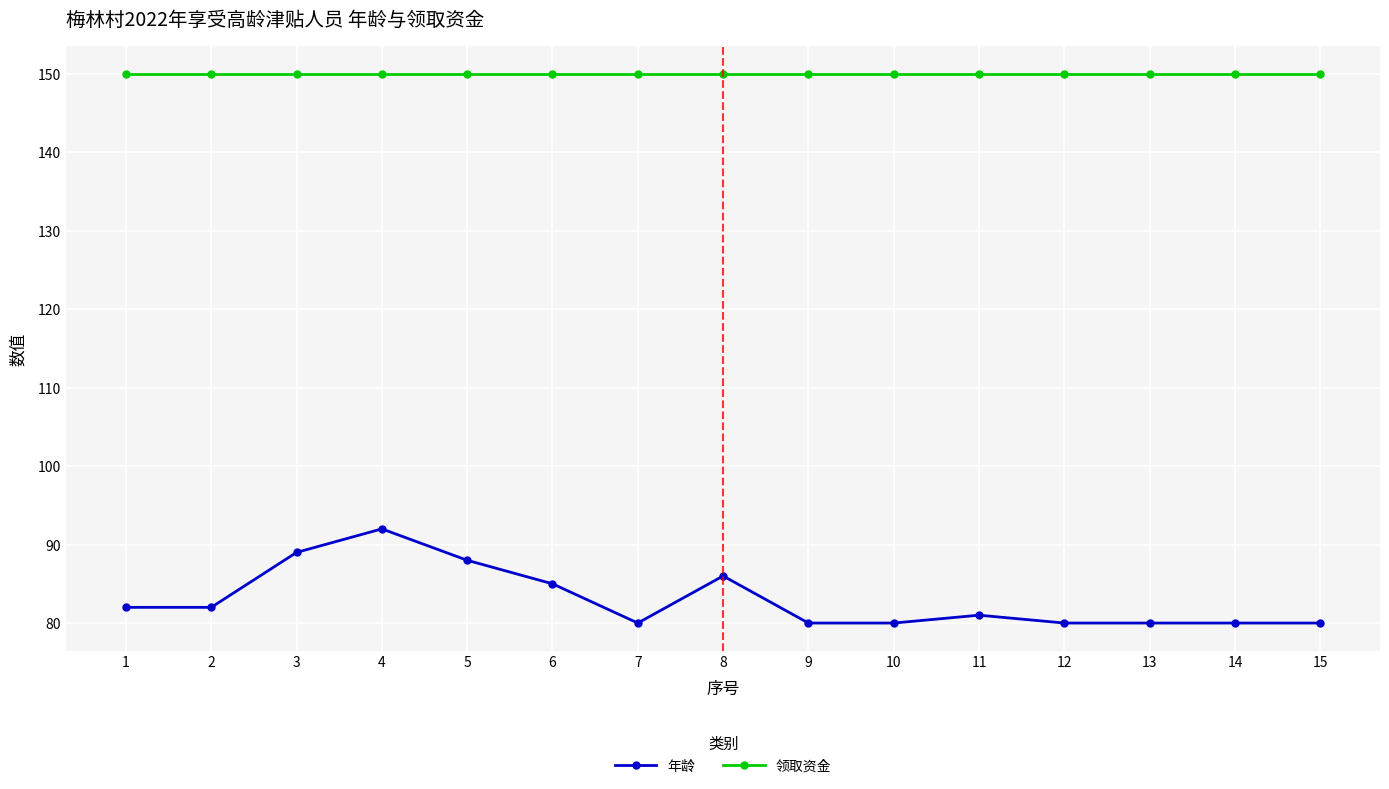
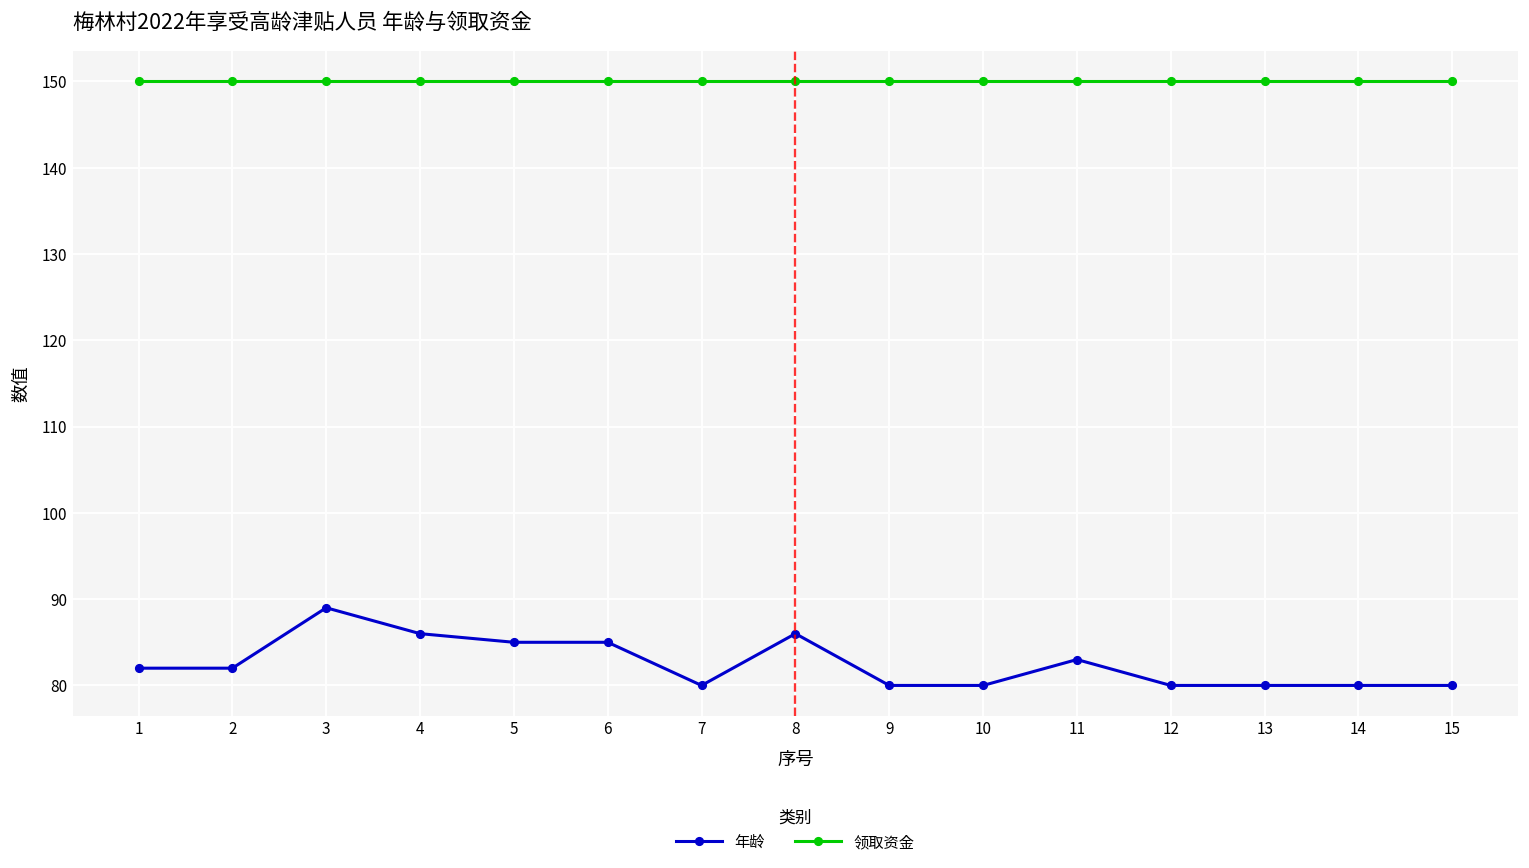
年龄, 4: 92 -> 86
年龄, 5: 88 -> 85
年龄, 11: 81 -> 83
